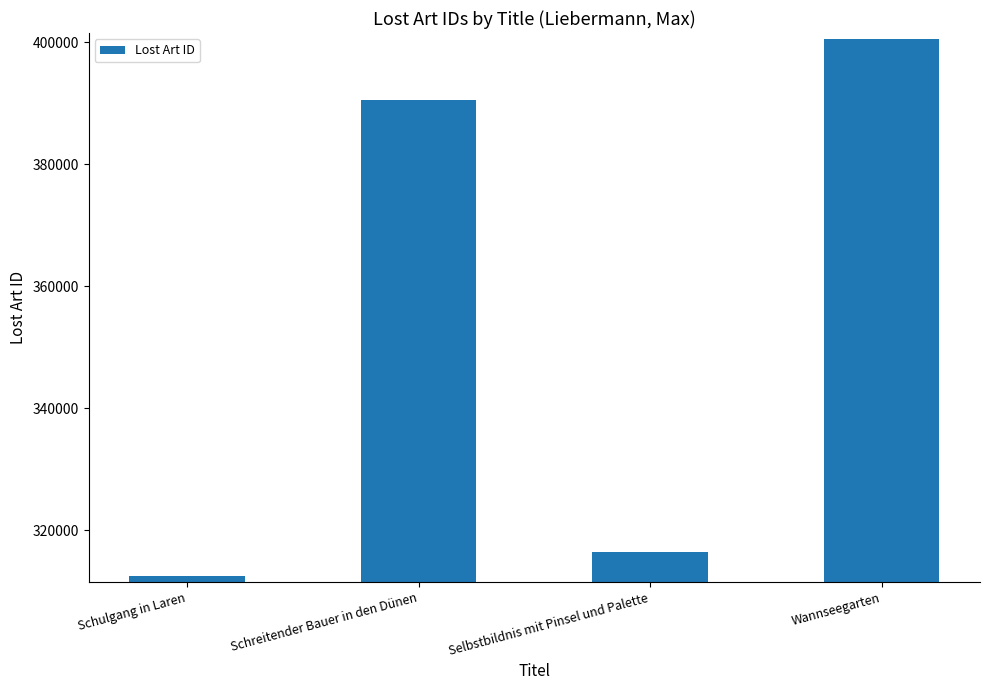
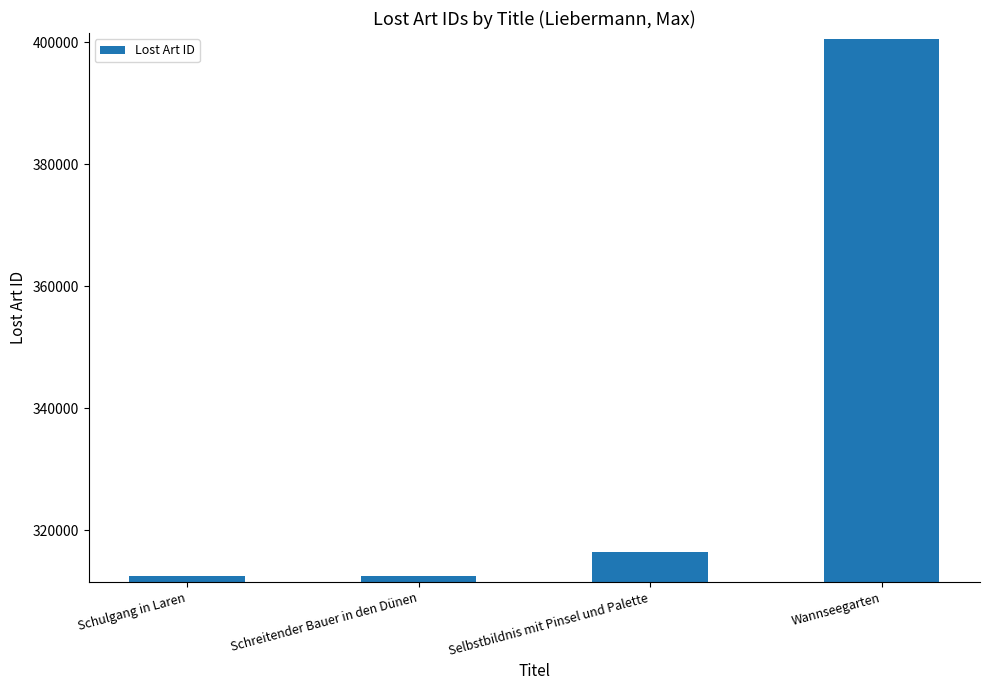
Schreitender Bauer in den Dünen: 391000 -> 312000
